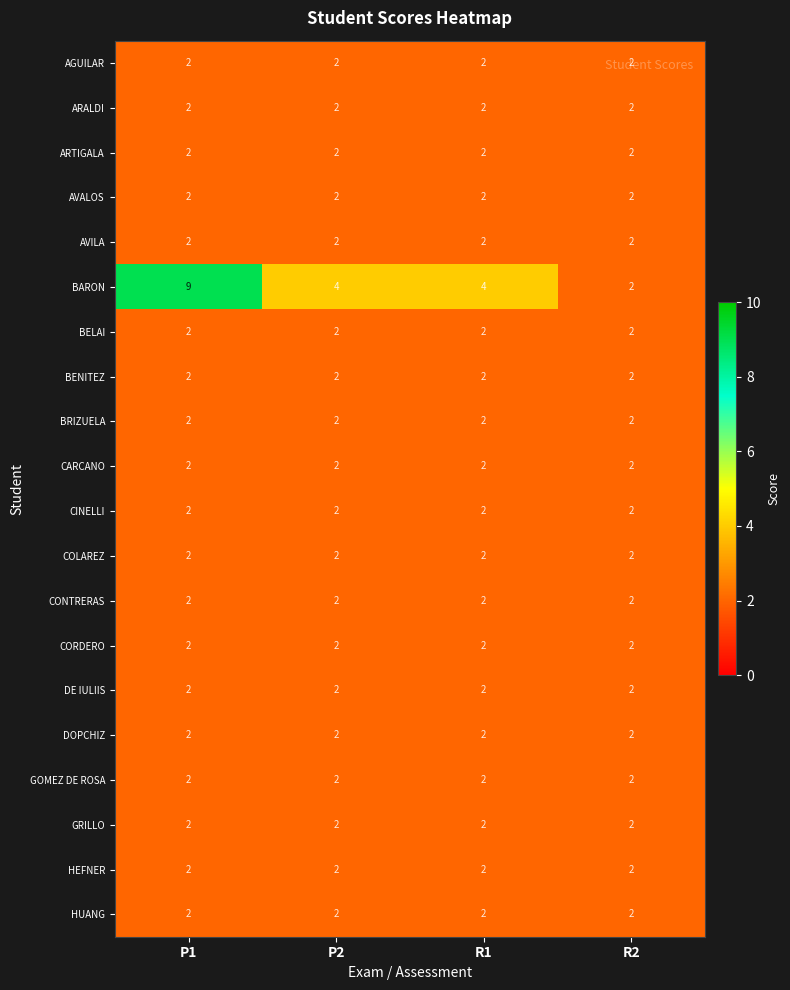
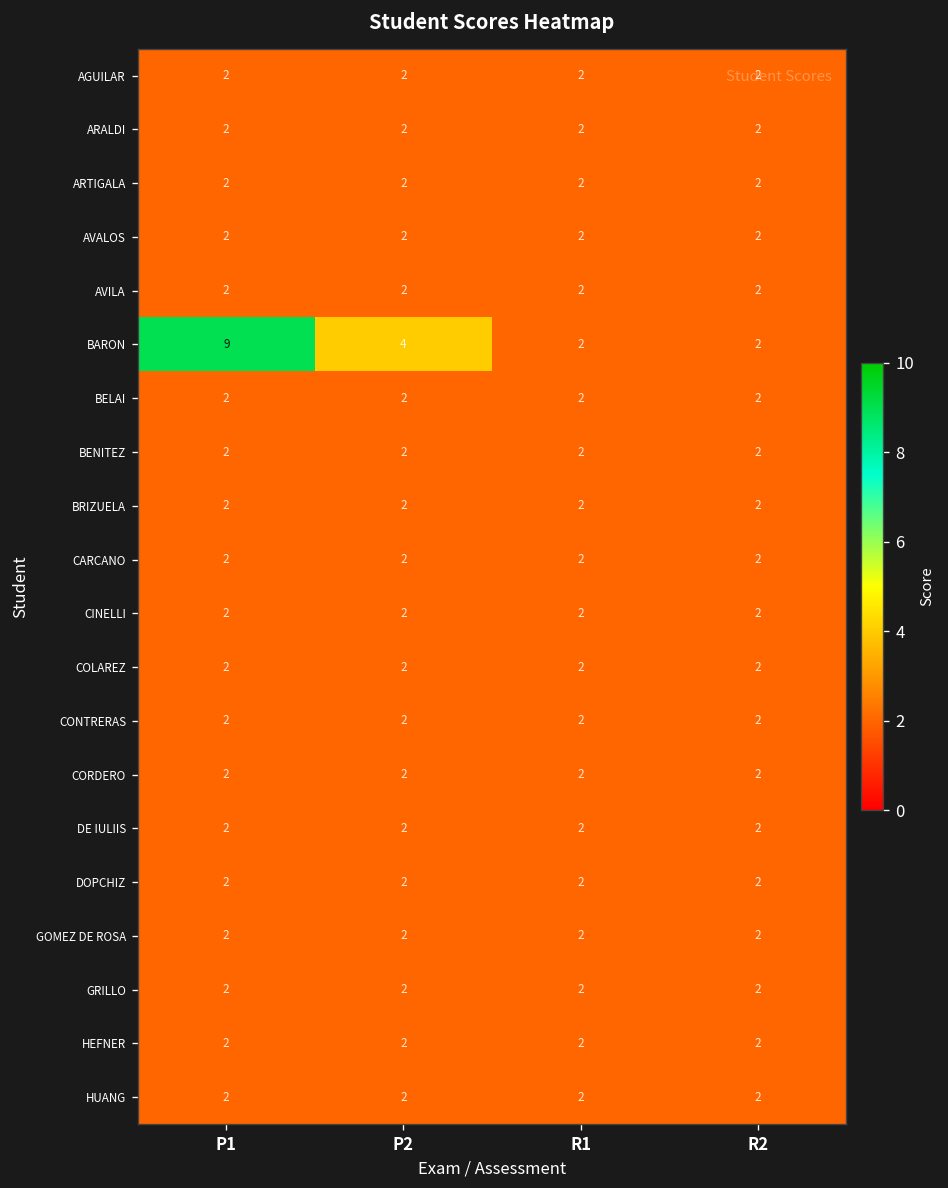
BARON, R1: 4 -> 2
